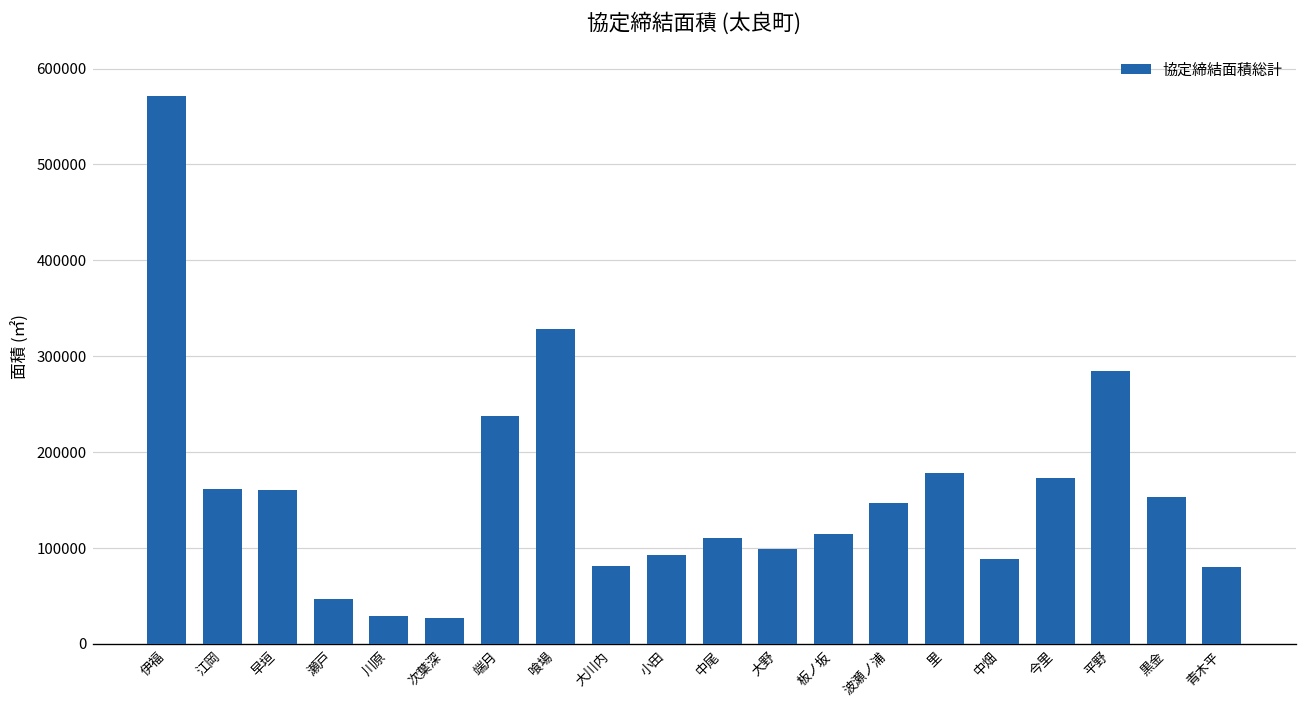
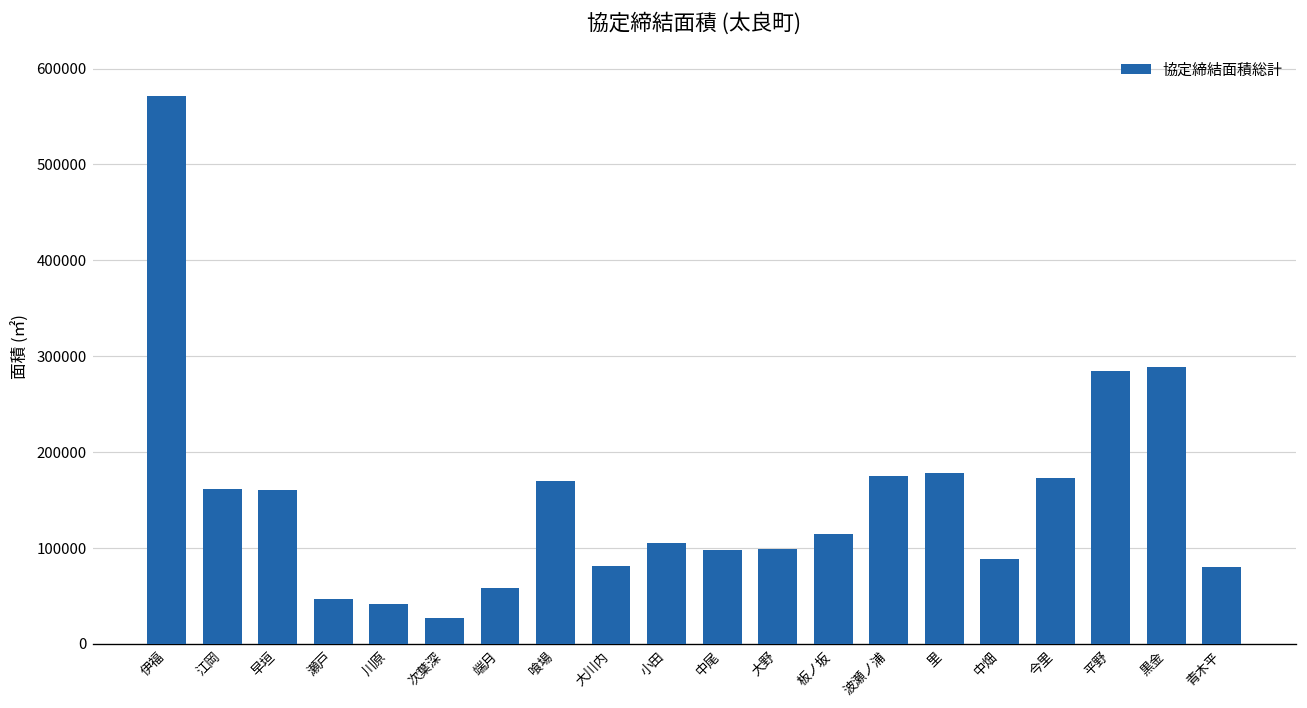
川原: 30000 -> 40000
端月: 240000 -> 60000
喰場: 330000 -> 170000
小田: 90000 -> 110000
中尾: 110000 -> 100000
波瀬ノ浦: 150000 -> 180000
黒金: 150000 -> 290000
